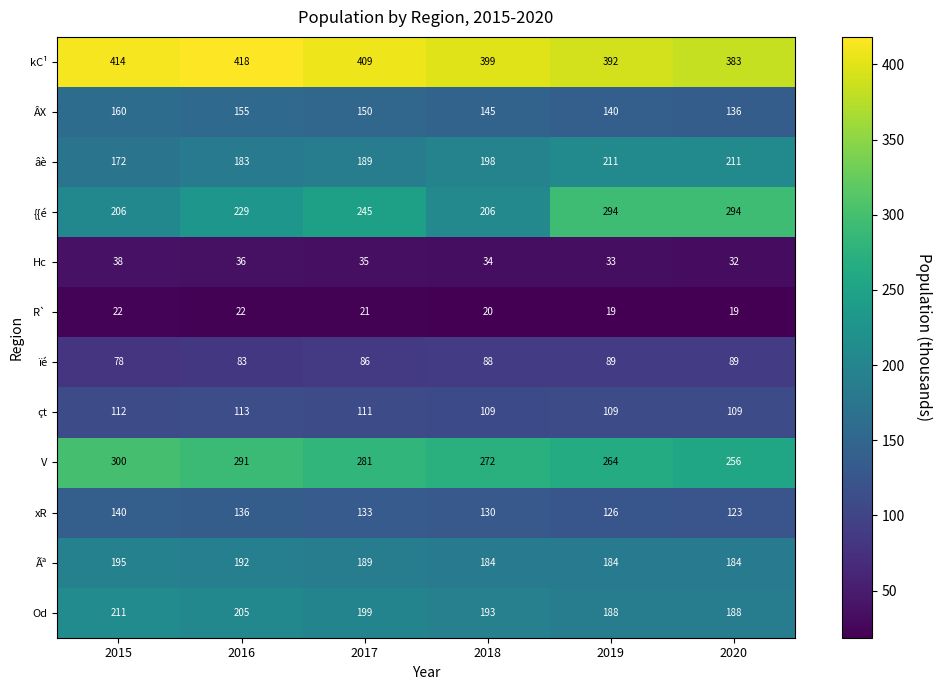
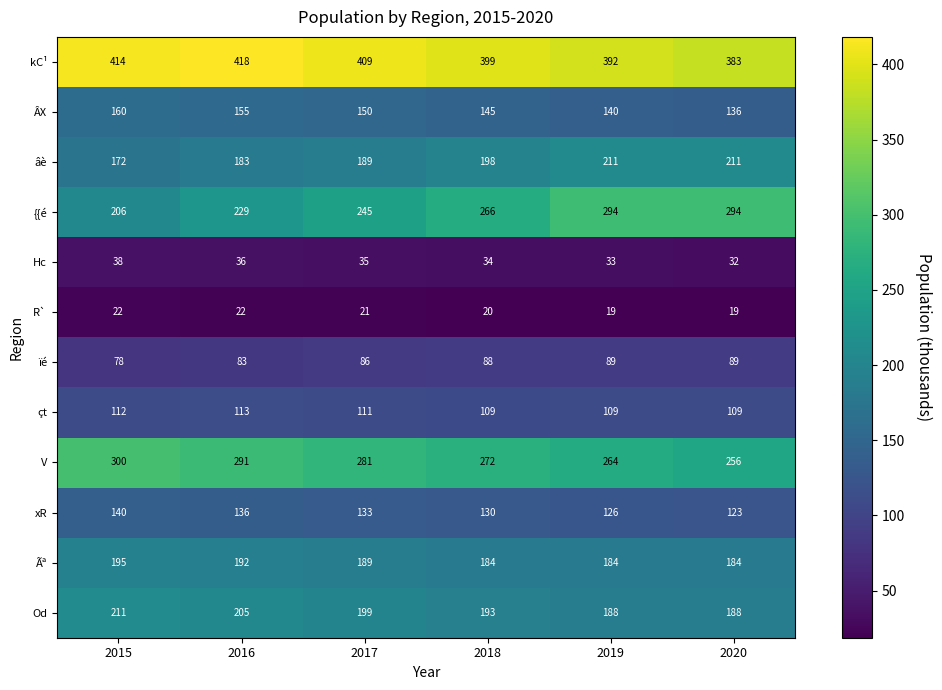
{{é, 2018: 206 -> 266
